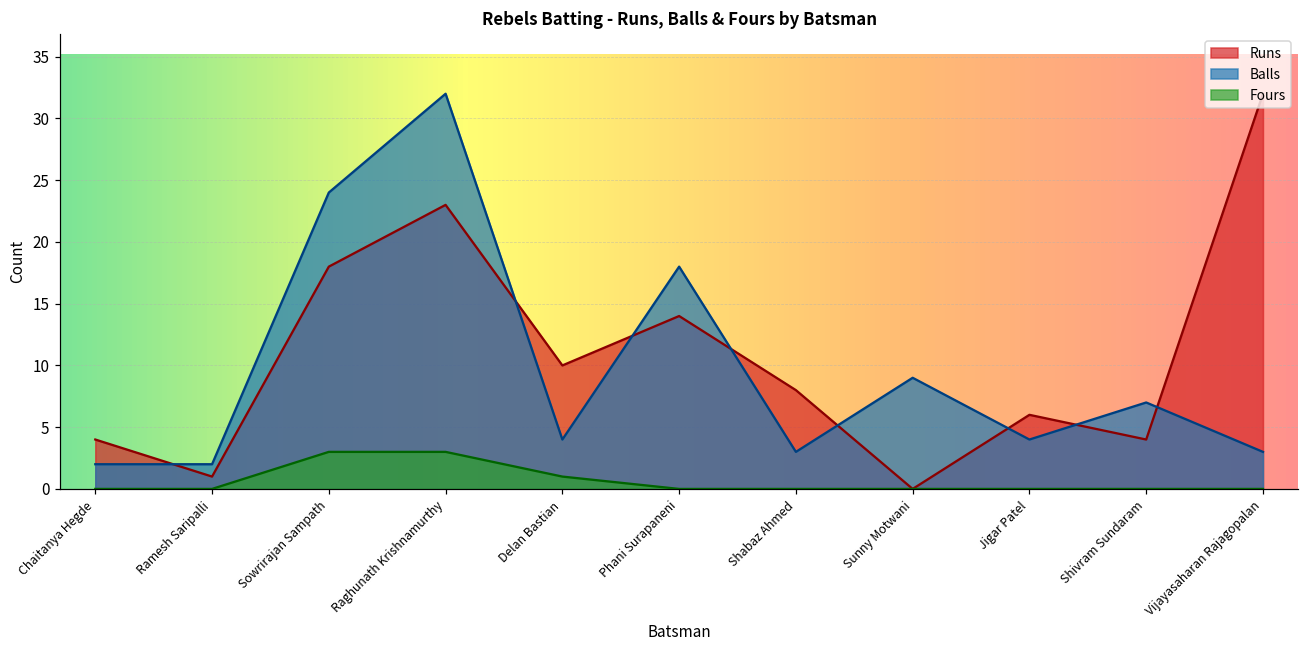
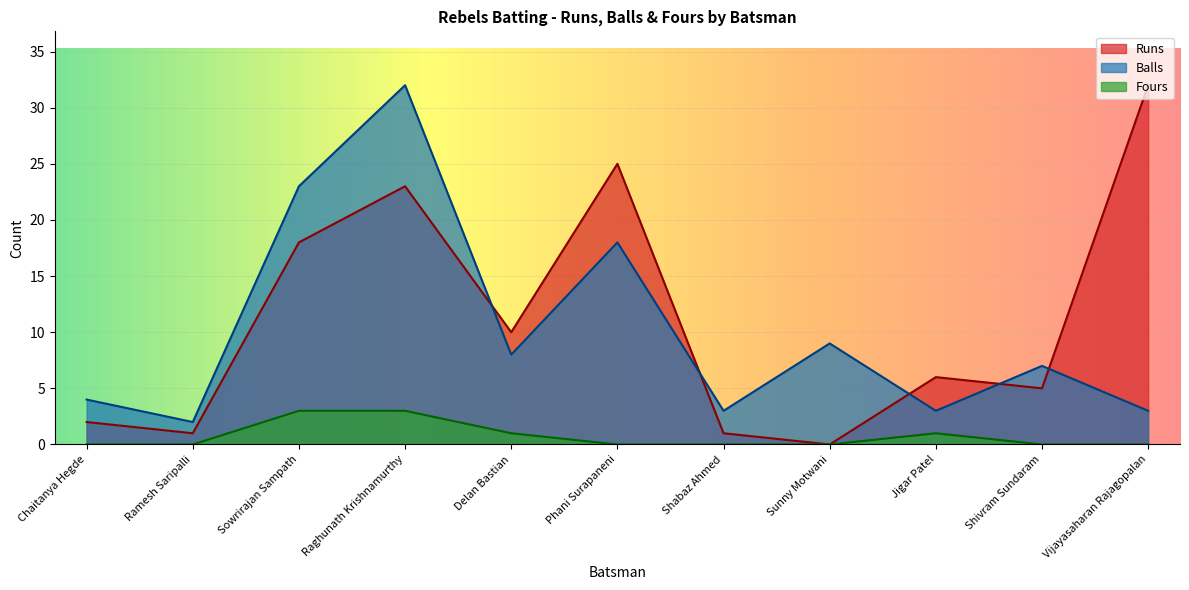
Runs, Chaitanya Hegde: 4 -> 2
Balls, Chaitanya Hegde: 2 -> 4
Balls, Sowrirajan Sampath: 24 -> 23
Balls, Delan Bastian: 4 -> 8
Runs, Phani Surapaneni: 14 -> 25
Runs, Shabaz Ahmed: 8 -> 1
Balls, Jigar Patel: 4 -> 3
Fours, Jigar Patel: 0 -> 1
Runs, Shivram Sundaram: 4 -> 5
